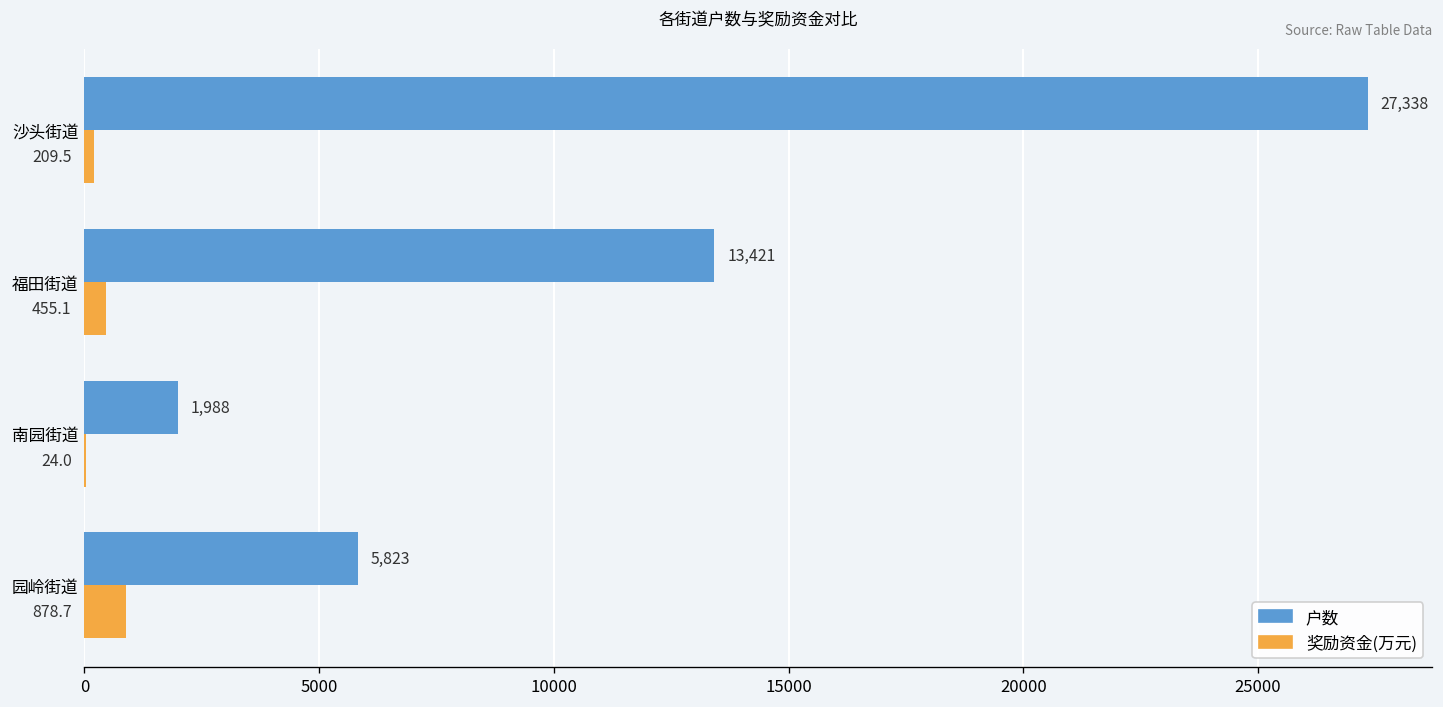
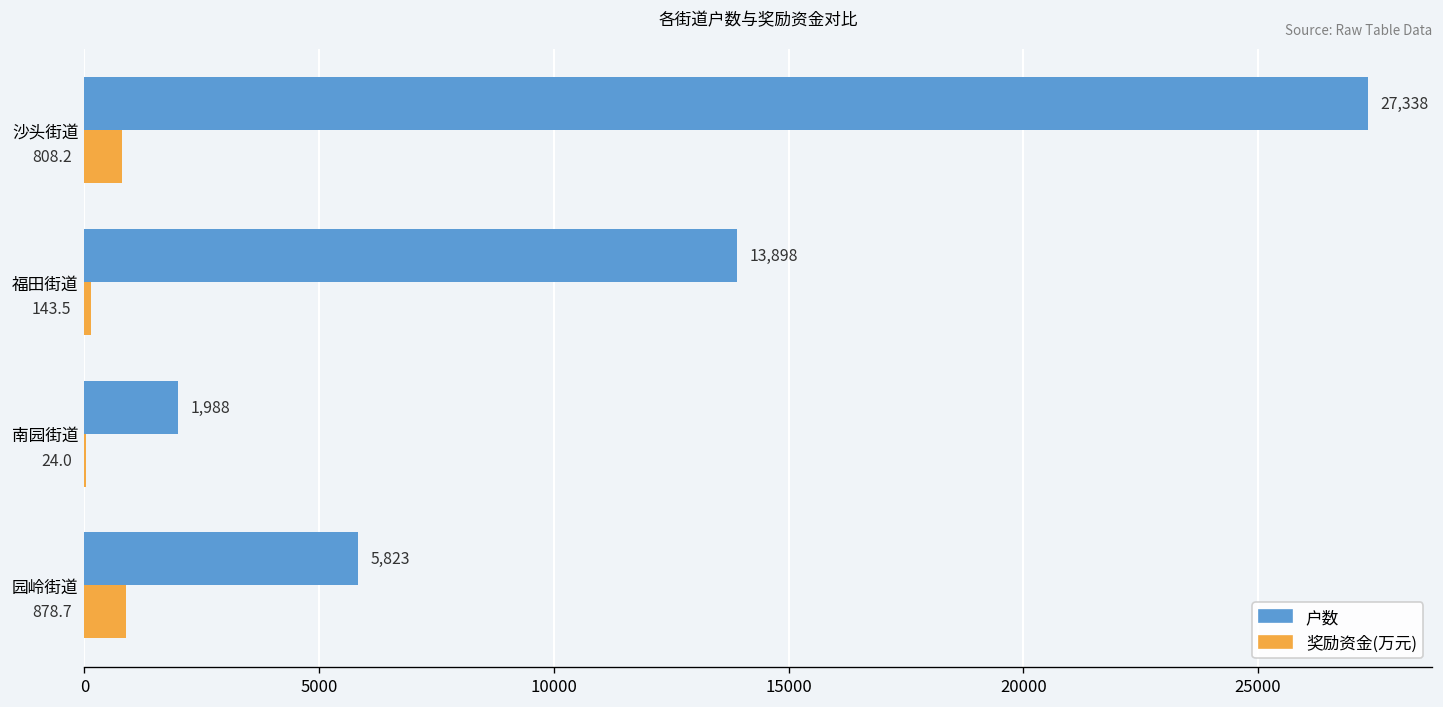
奖励资金(万元), 沙头街道: 209.5 -> 808.2
户数, 福田街道: 13,421 -> 13,898
奖励资金(万元), 福田街道: 455.1 -> 143.5
